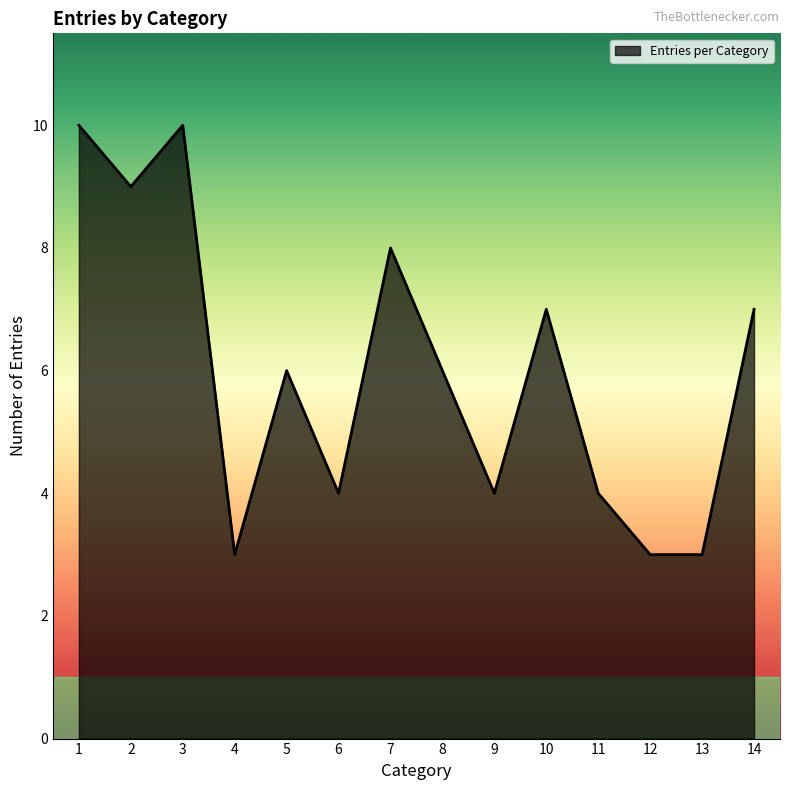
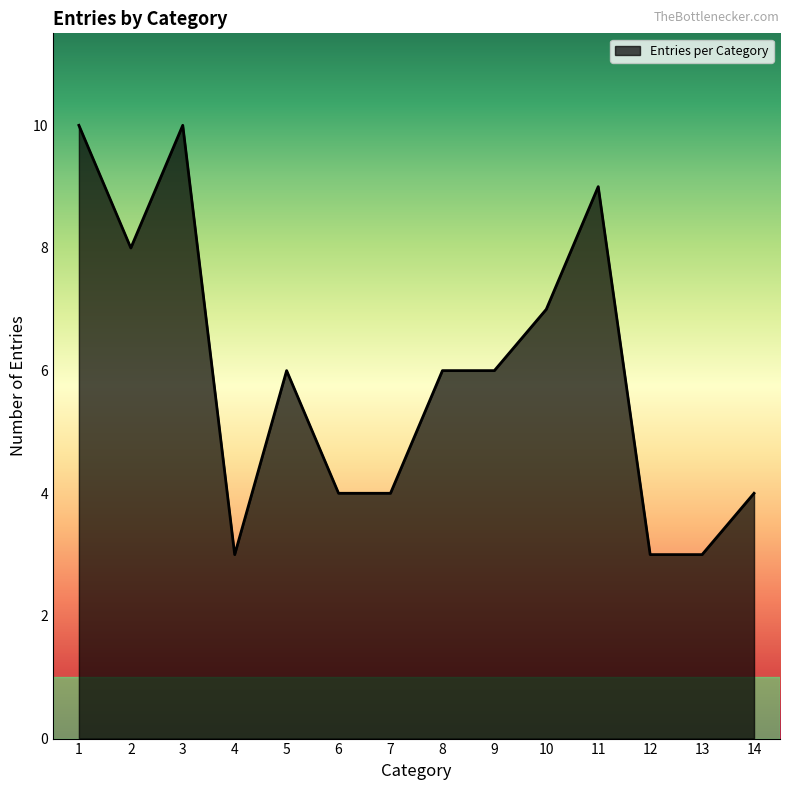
2: 9 -> 8
7: 8 -> 4
9: 4 -> 6
11: 4 -> 9
14: 7 -> 4
